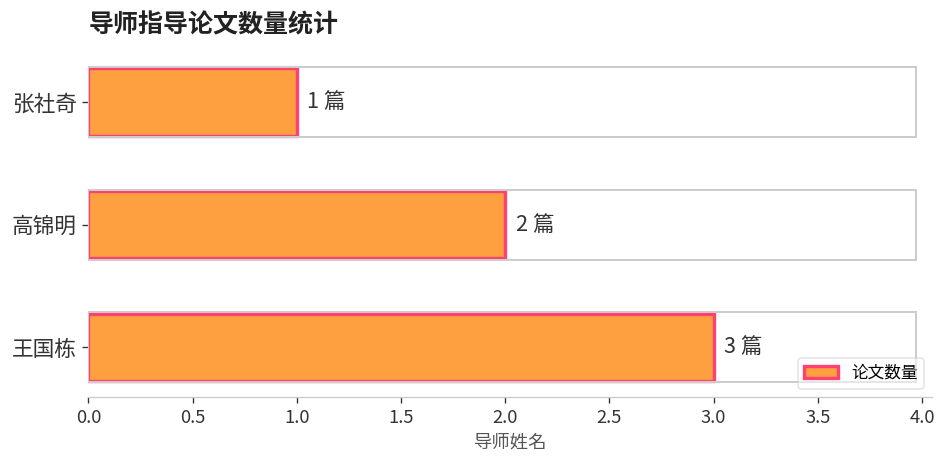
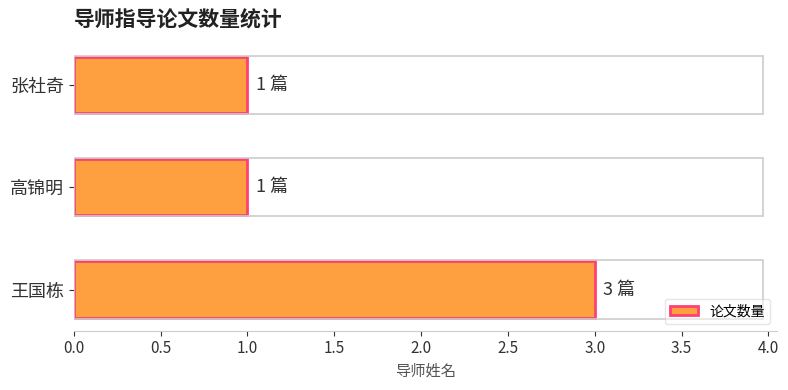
高锦明: 2 -> 1
